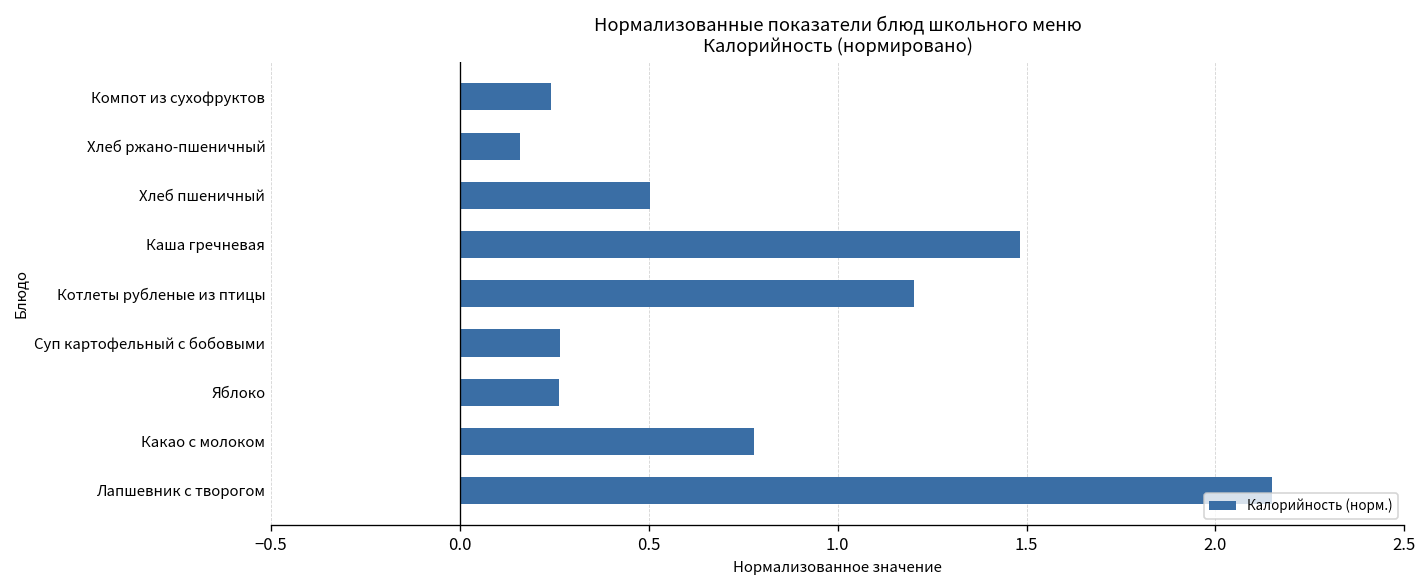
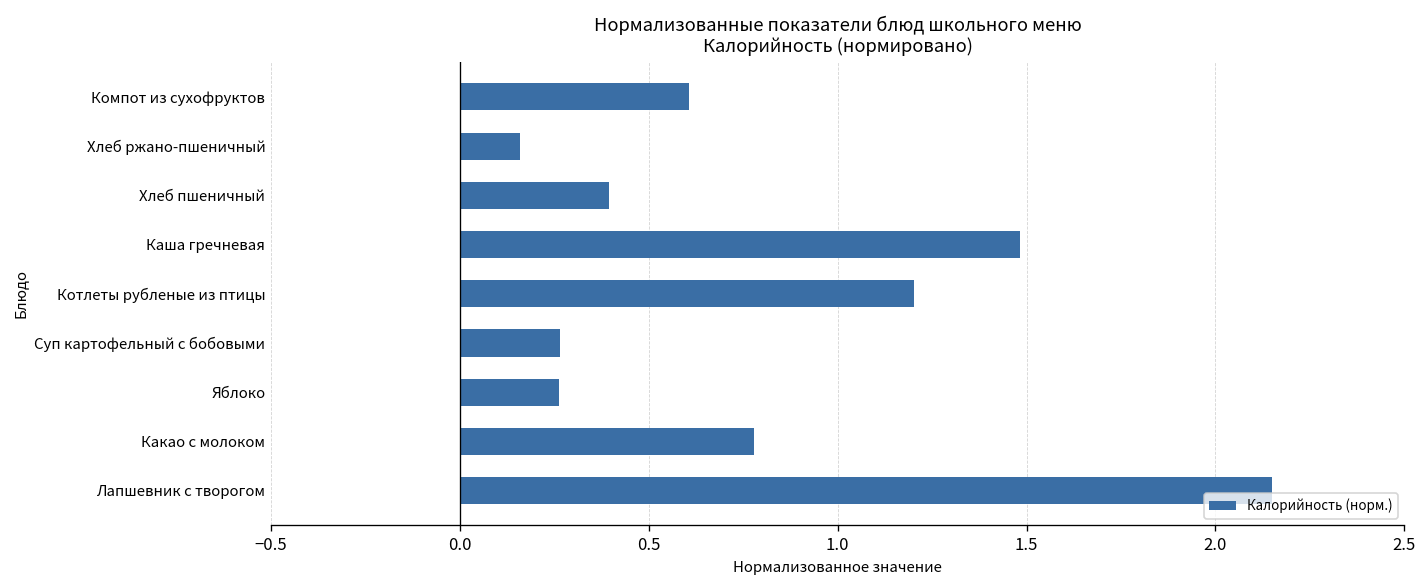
Компот из сухофруктов: 0.24 -> 0.61
Хлеб пшеничный: 0.50 -> 0.40
